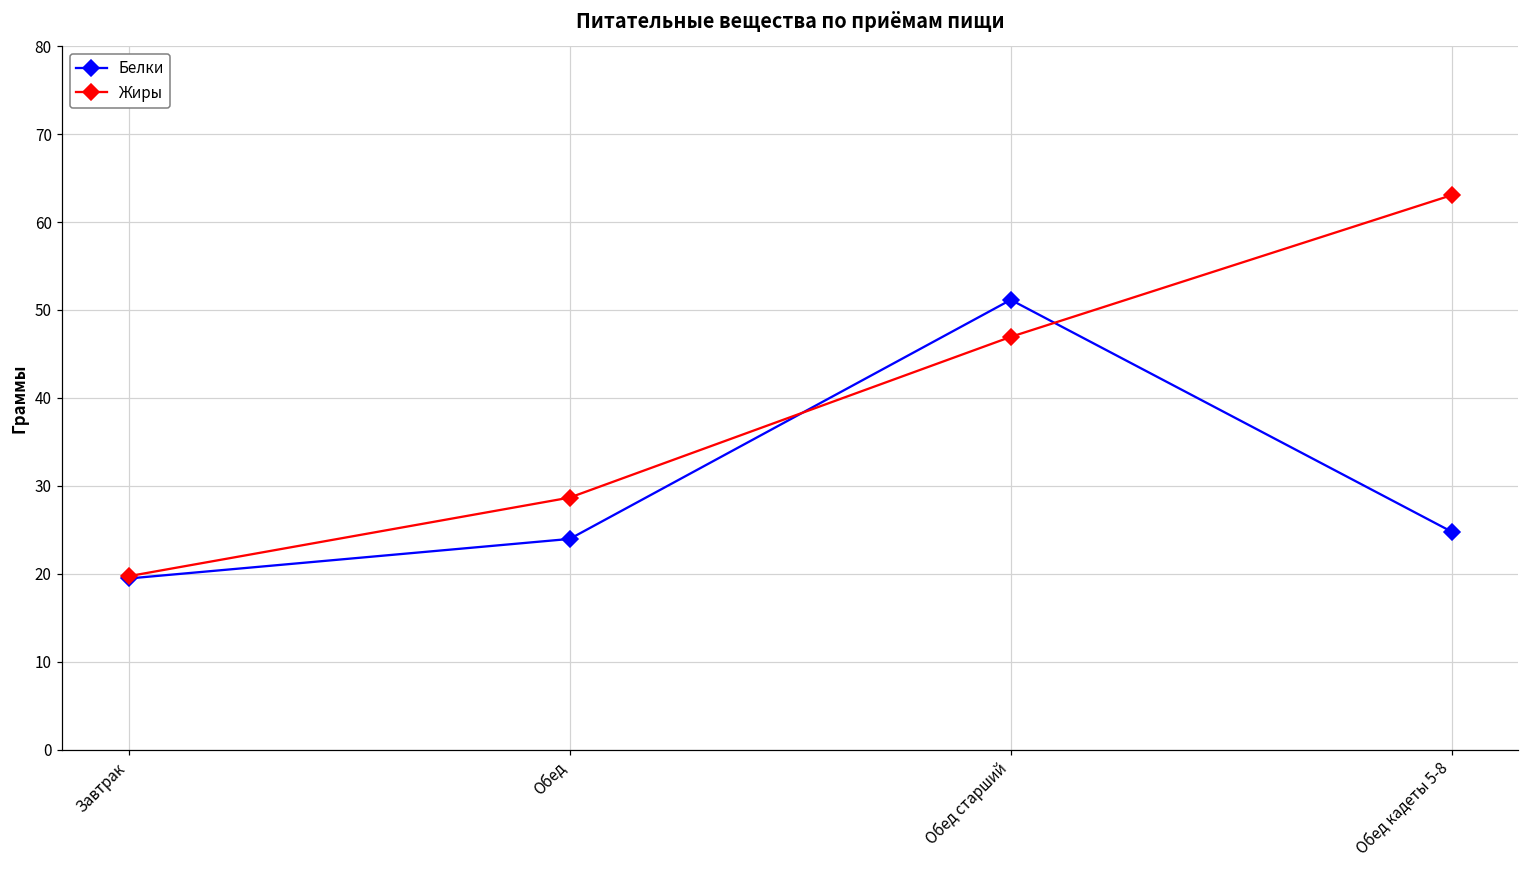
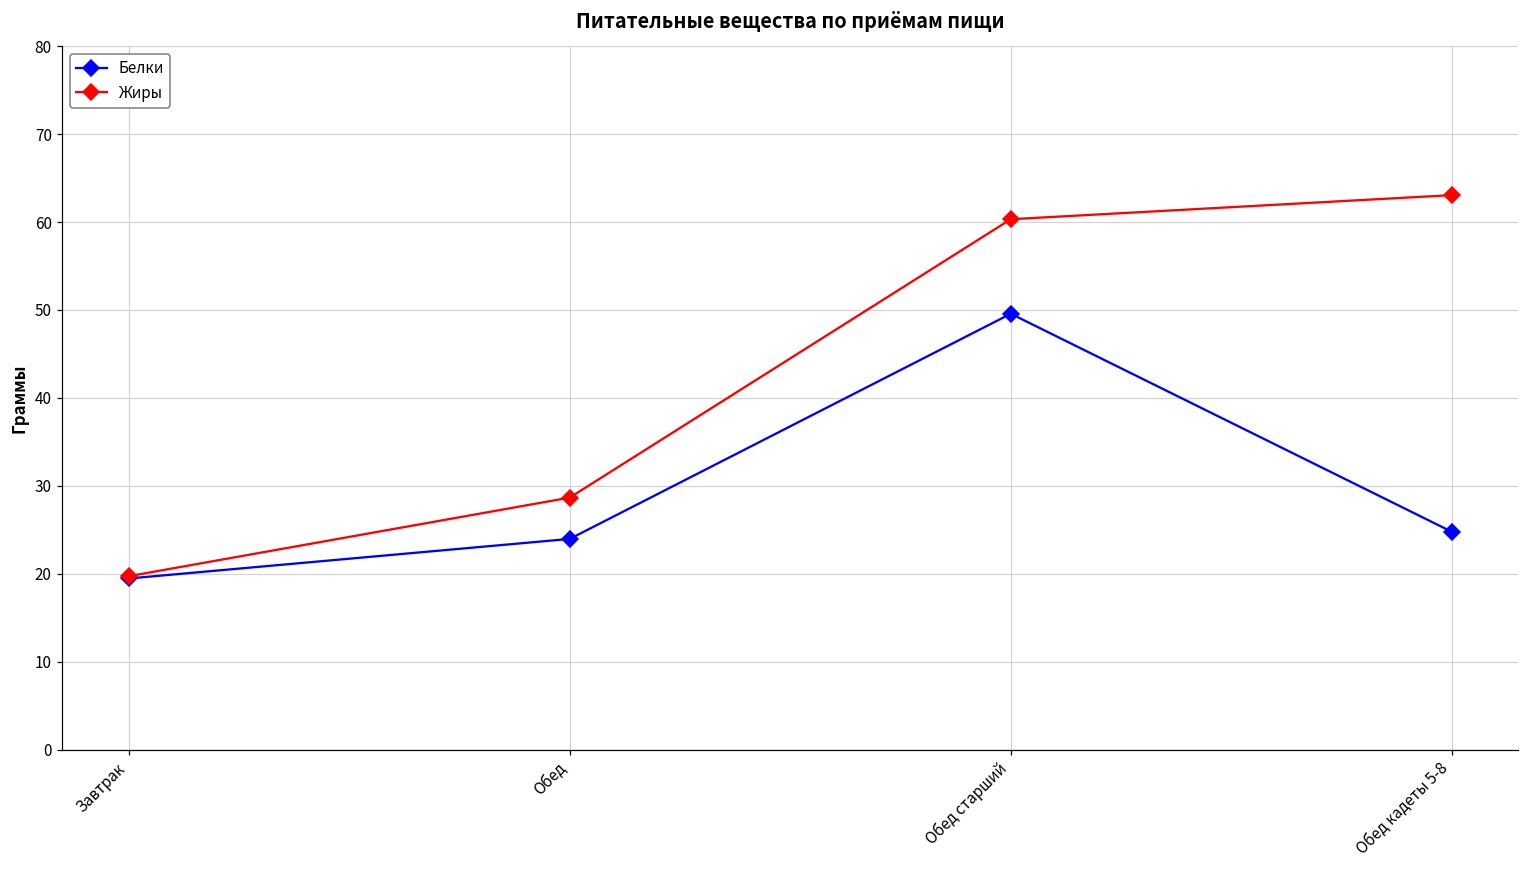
Белки, Обед старший: 51 -> 50
Жиры, Обед старший: 47 -> 60
